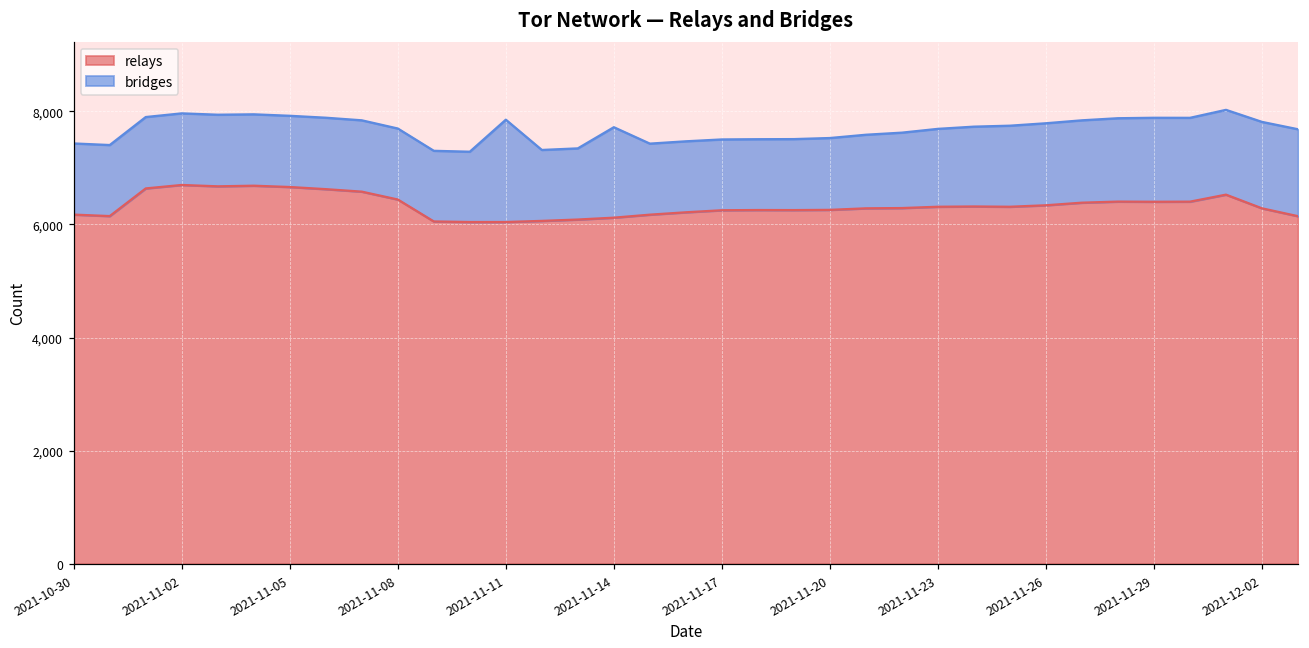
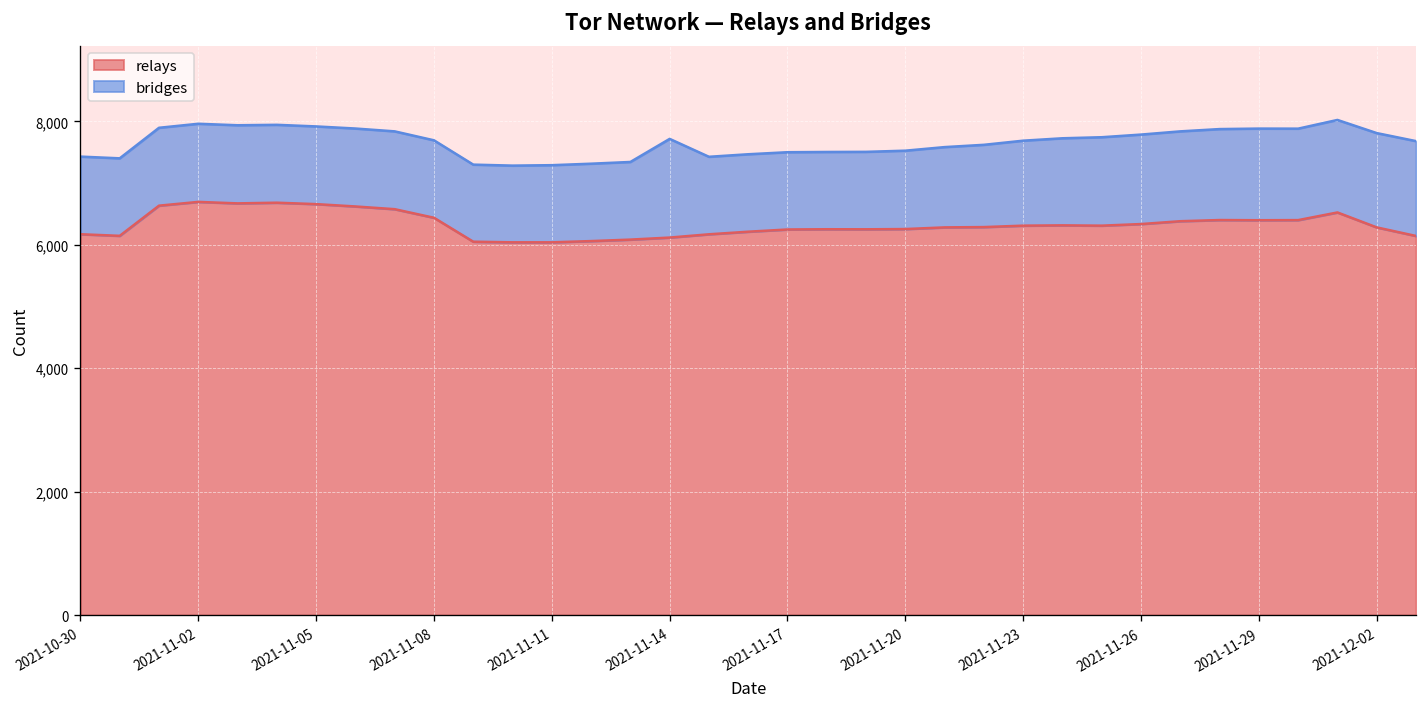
bridges, 2021-11-11: 1,800 -> 1,300
